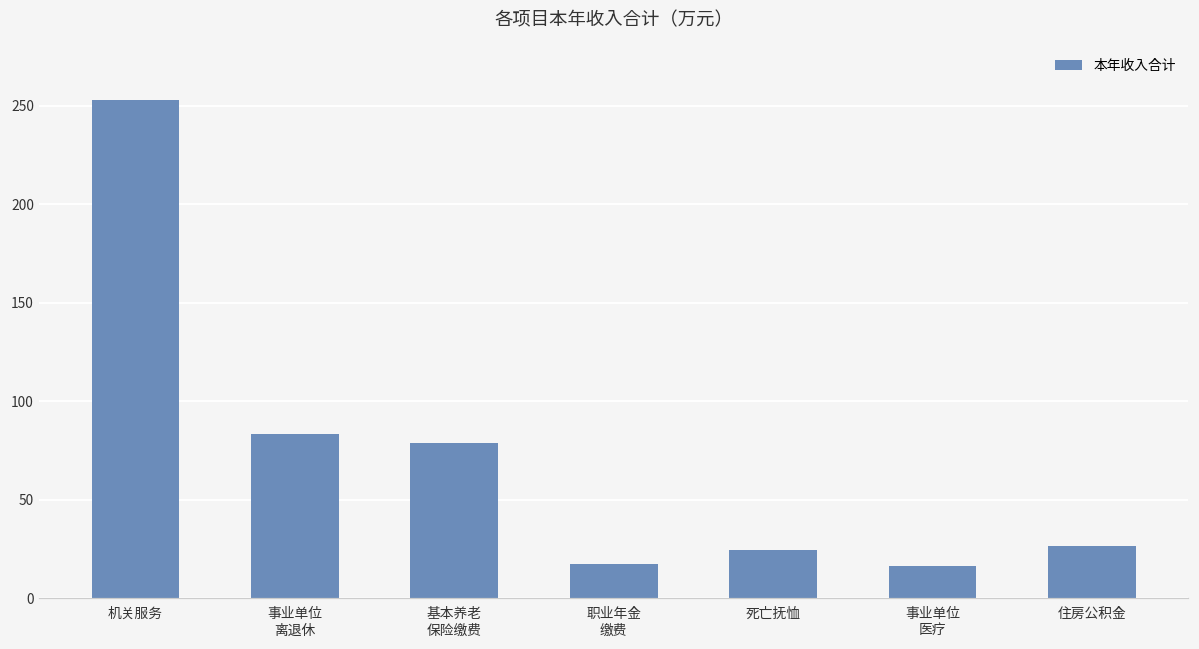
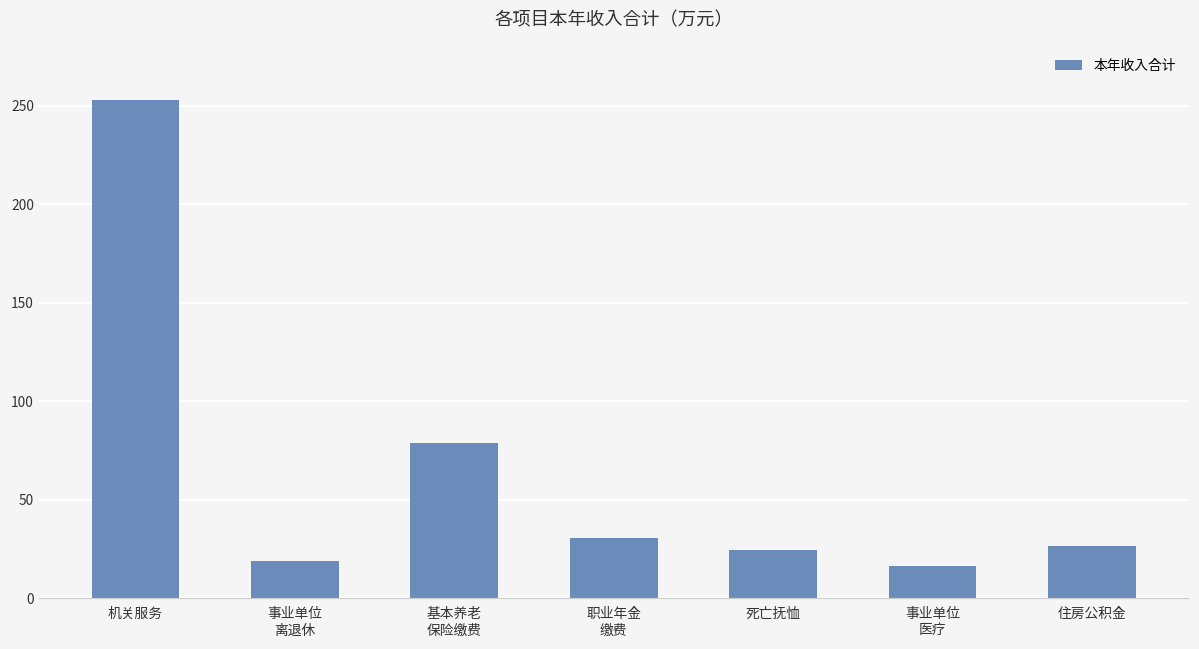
事业单位 离退休: 83 -> 19
职业年金 缴费: 17 -> 30
